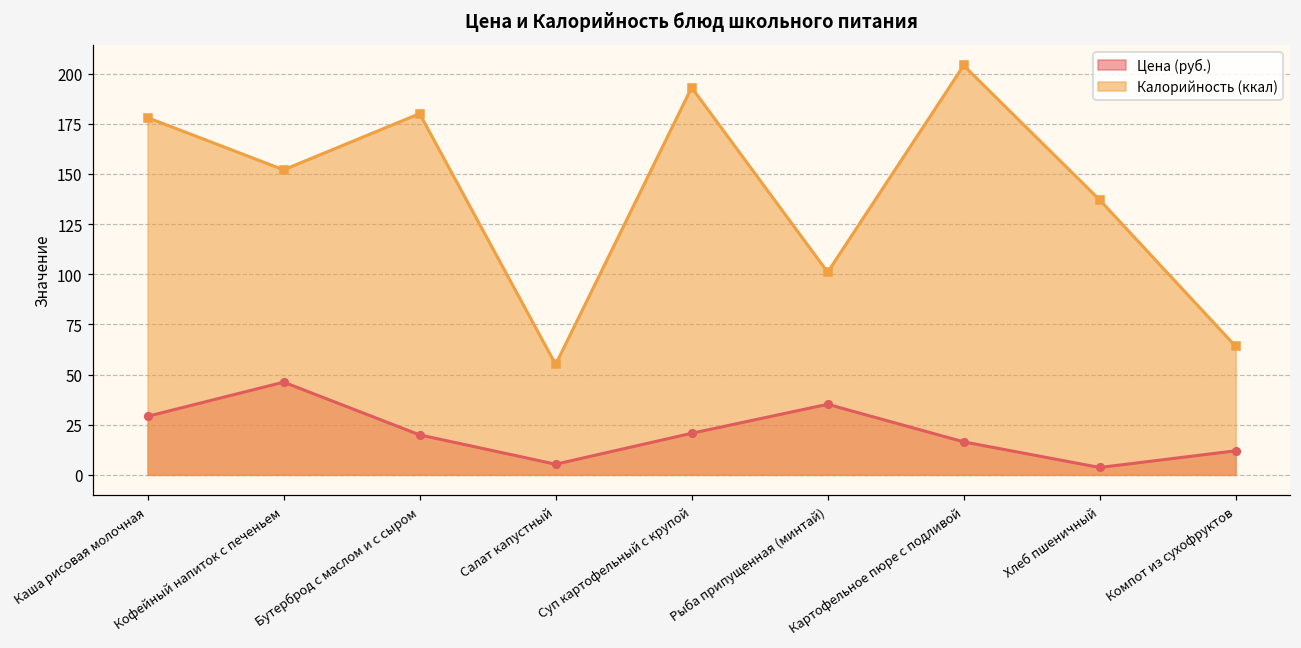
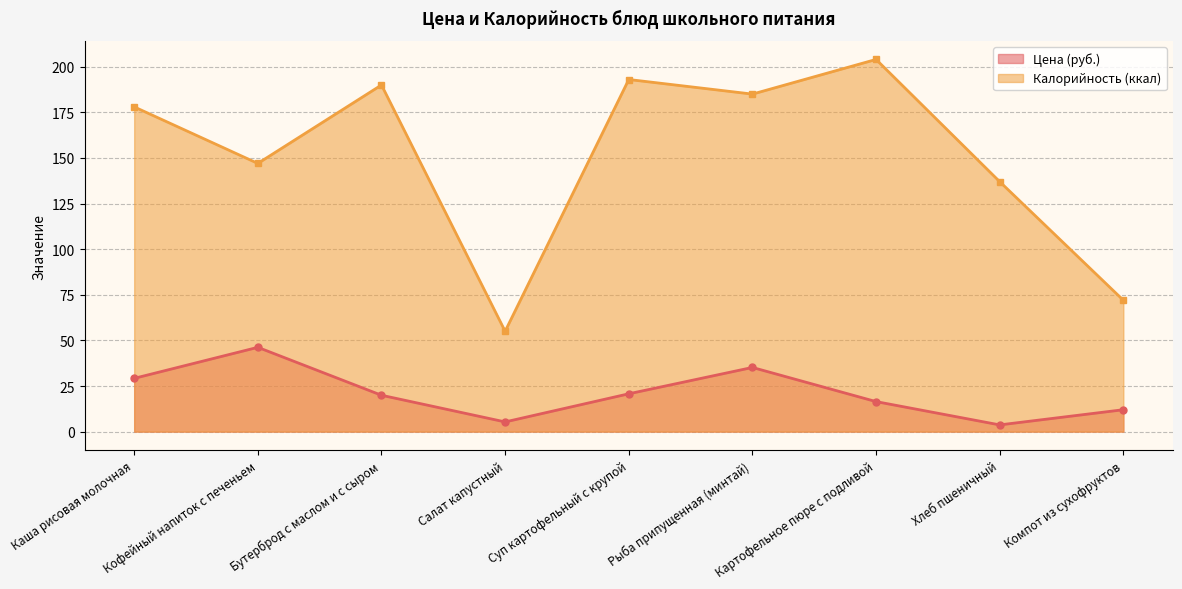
Калорийность (ккал), Кофейный напиток с печеньем: 152 -> 147
Калорийность (ккал), Бутерброд с маслом и с сыром: 180 -> 190
Калорийность (ккал), Рыба припущенная (минтай): 101 -> 185
Калорийность (ккал), Компот из сухофруктов: 64 -> 72
